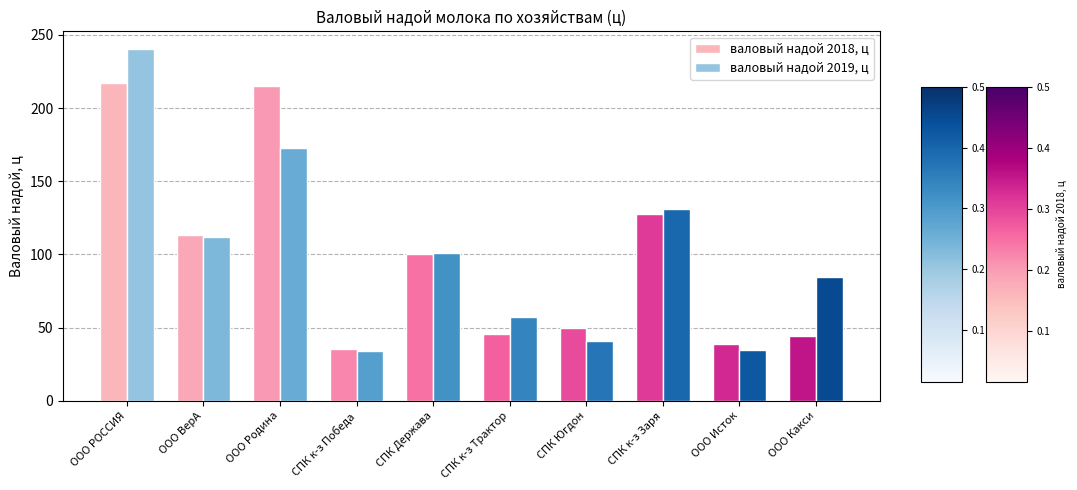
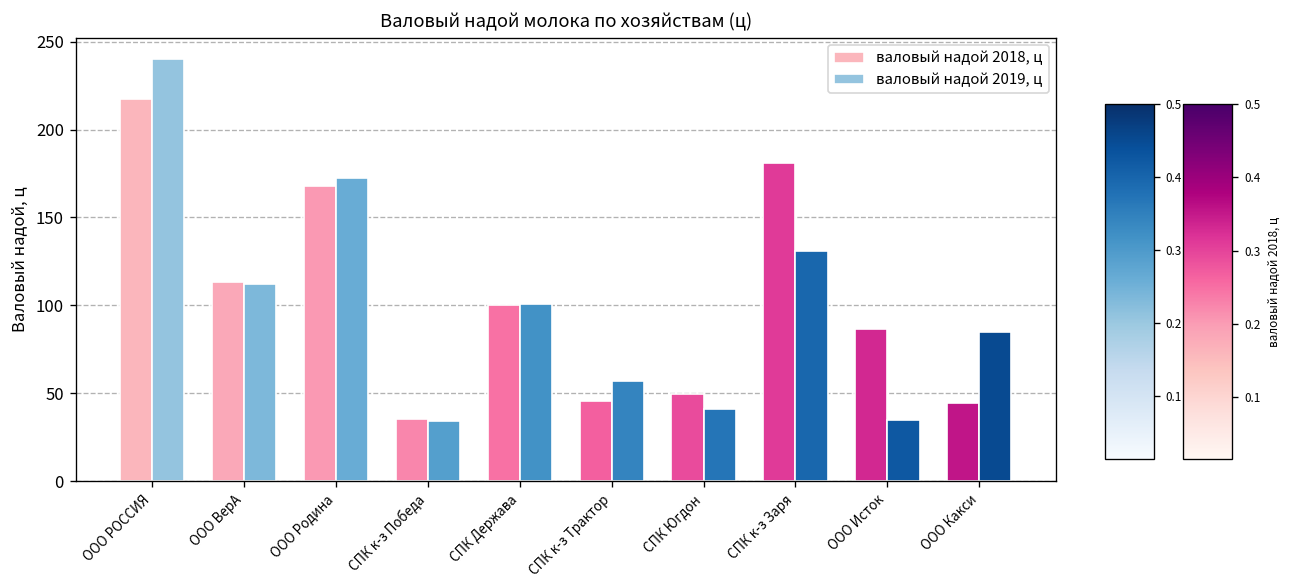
валовый надой 2018, ц, ООО Родина: 215 -> 168
валовый надой 2018, ц, СПК к-з Заря: 128 -> 181
валовый надой 2018, ц, ООО Исток: 39 -> 86
